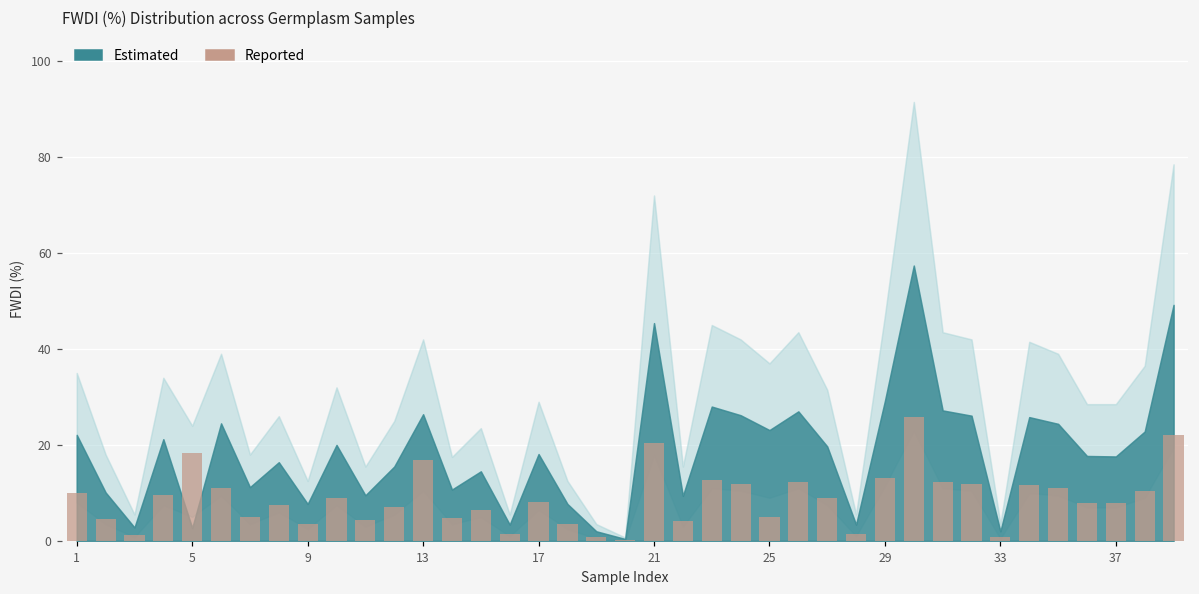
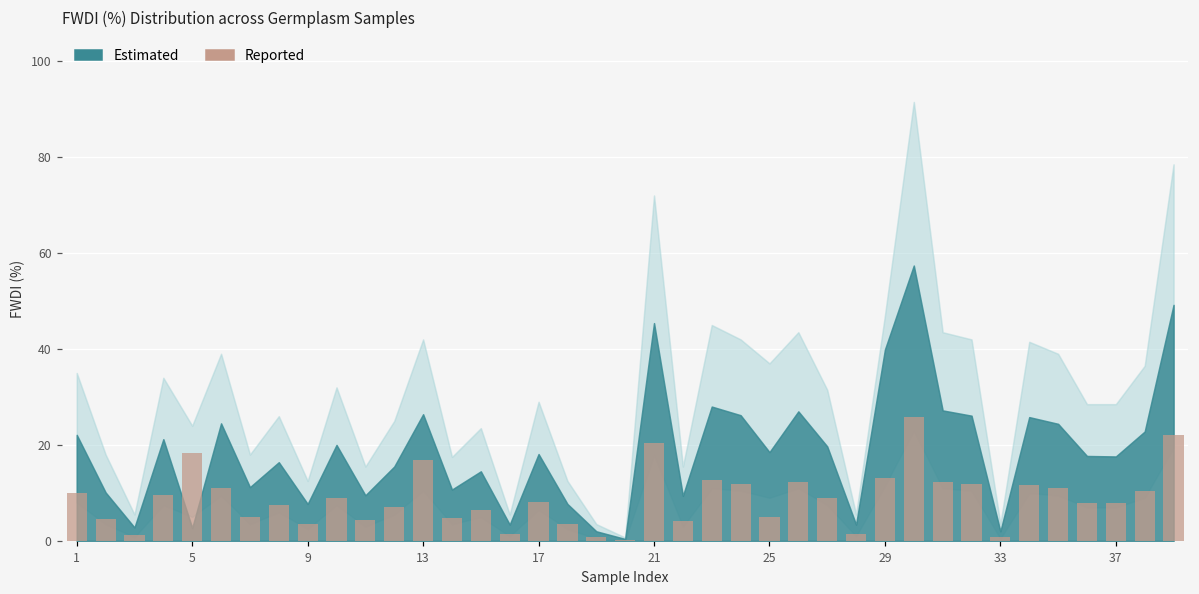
Estimated, 25: 23 -> 19
Estimated, 29: 29 -> 40
